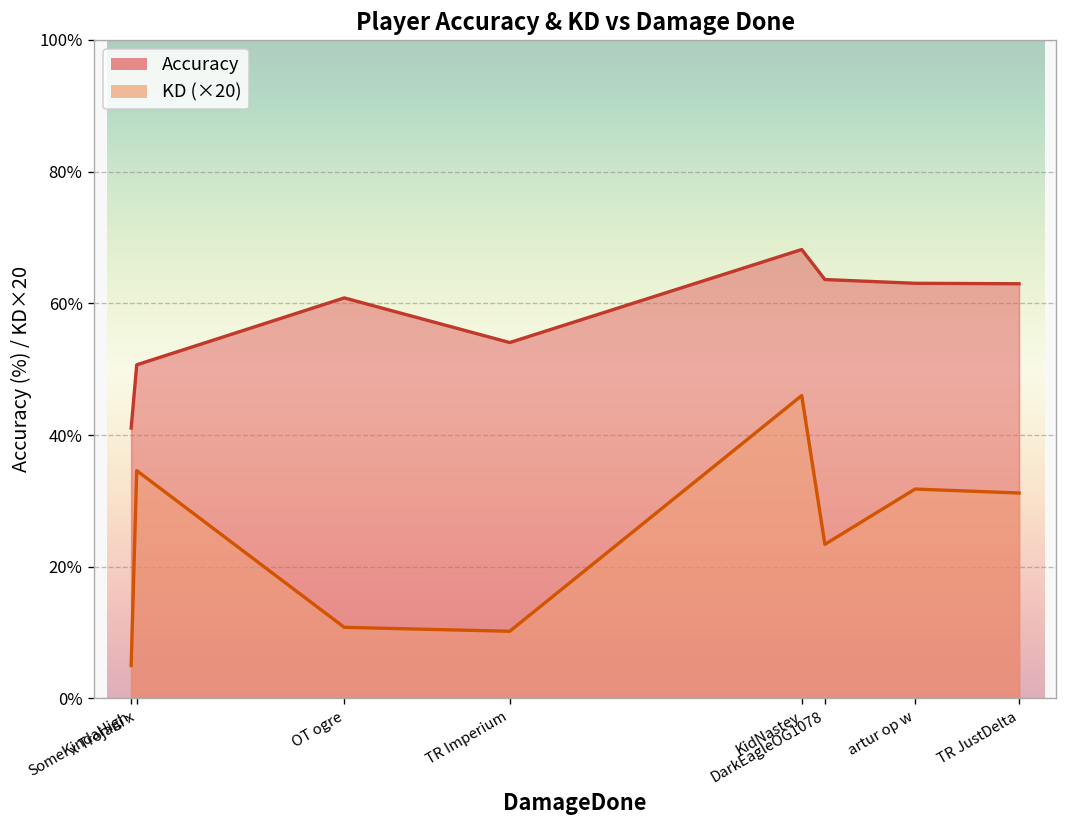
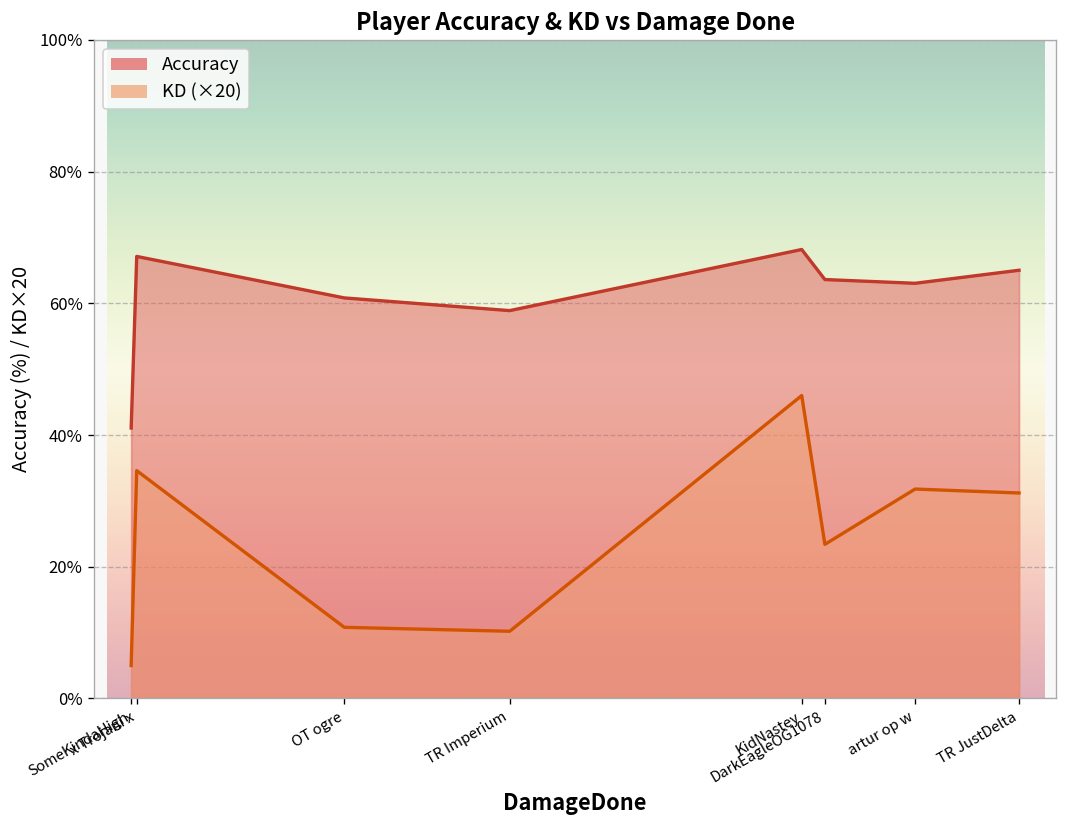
Accuracy, x Trojani x: 51% -> 67%
Accuracy, TR Imperium: 54% -> 59%
Accuracy, TR JustDelta: 63% -> 65%
